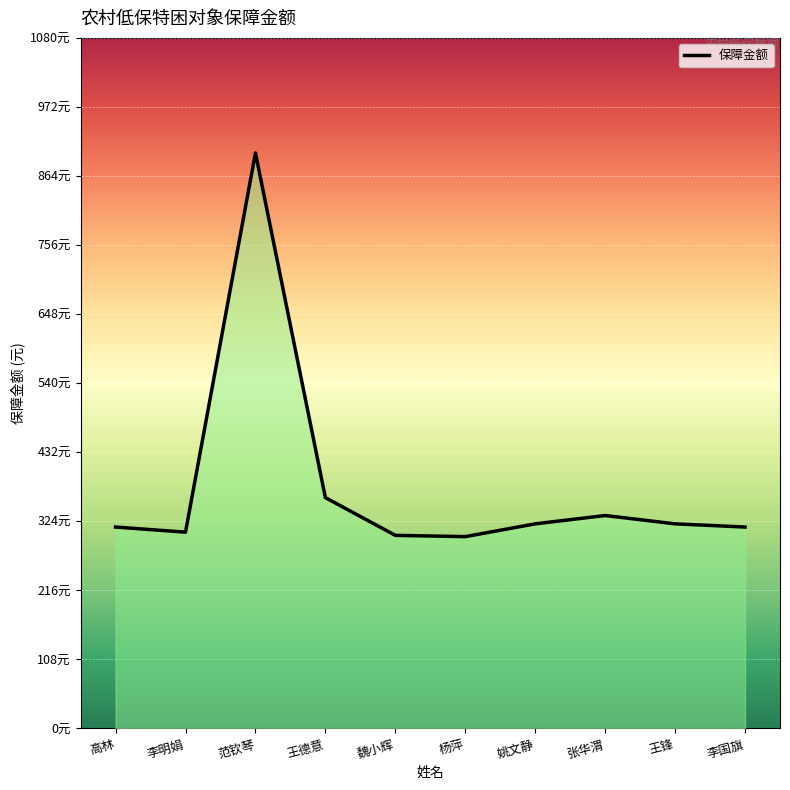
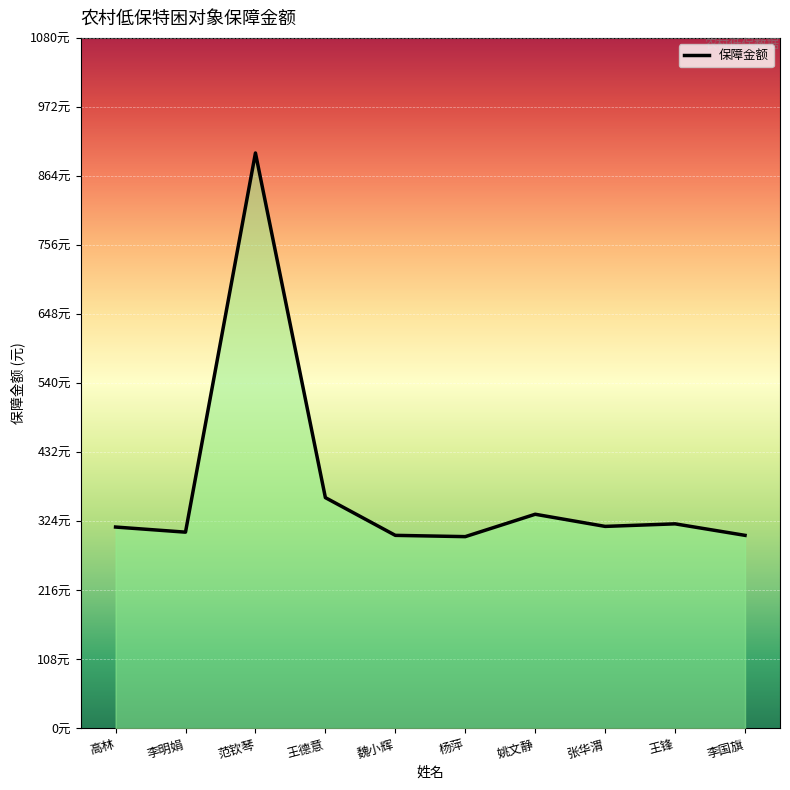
姚文静: 320元 -> 340元
张华渭: 330元 -> 320元
李国旗: 320元 -> 300元
